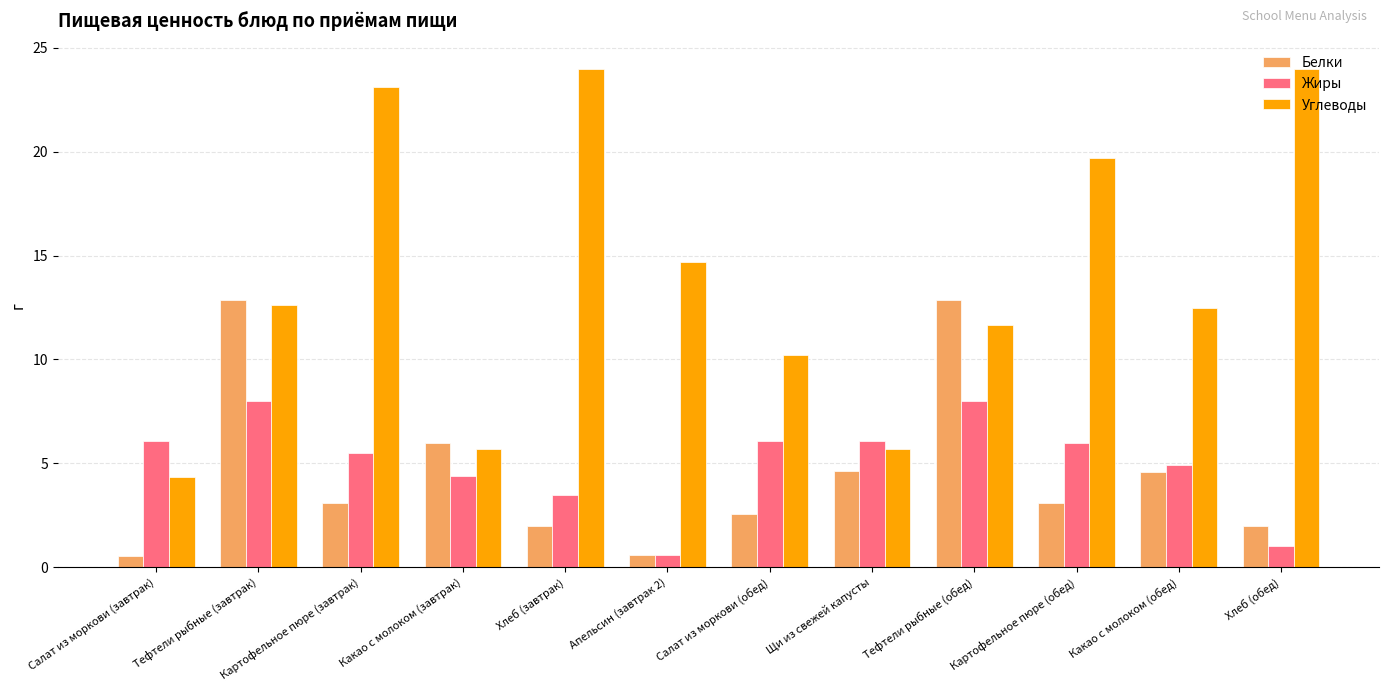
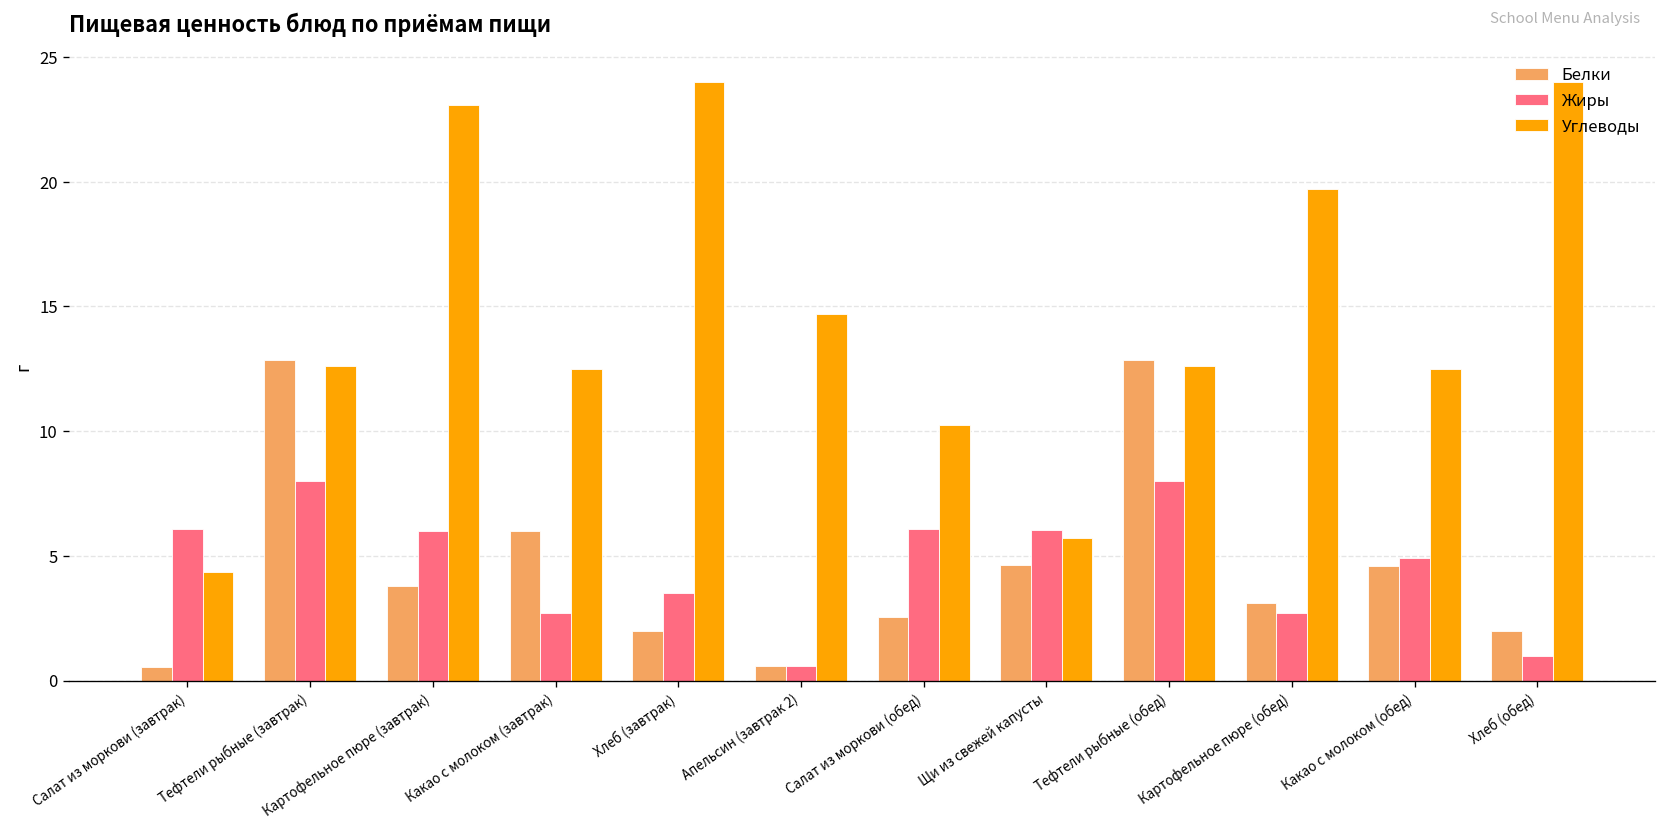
Белки, Картофельное пюре (завтрак): 3.1 -> 3.8
Жиры, Картофельное пюре (завтрак): 5.5 -> 6.0
Жиры, Какао с молоком (завтрак): 4.4 -> 2.7
Углеводы, Какао с молоком (завтрак): 5.7 -> 12.5
Углеводы, Тефтели рыбные (обед): 11.7 -> 12.6
Жиры, Картофельное пюре (обед): 6.0 -> 2.7
